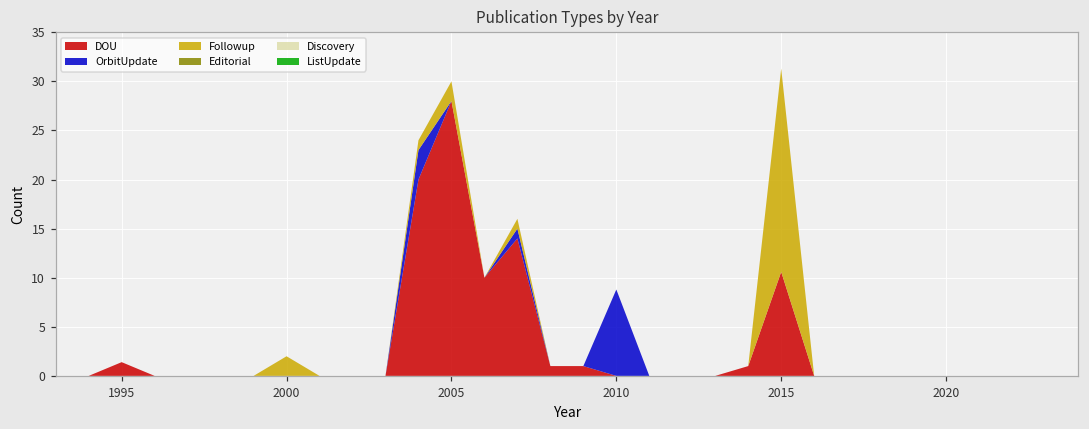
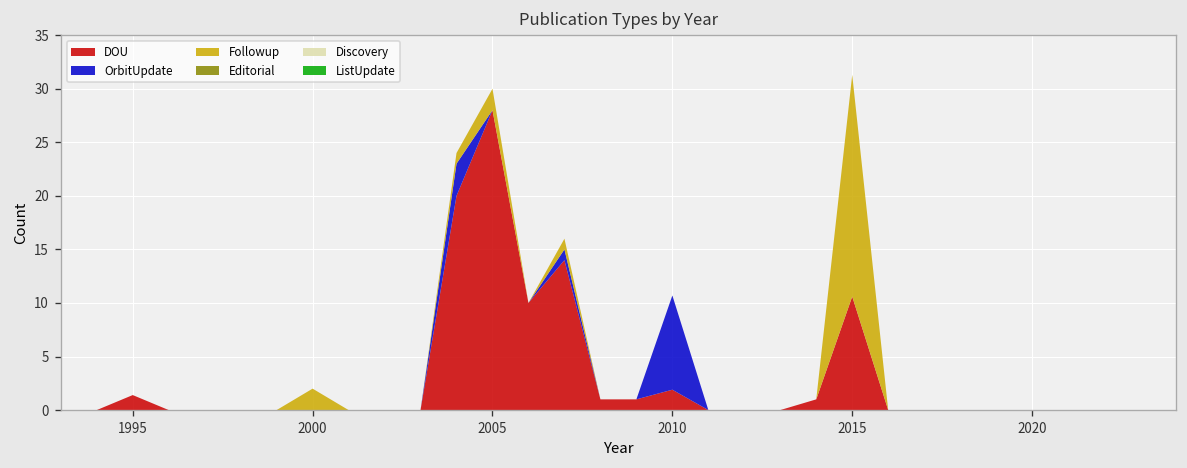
DOU, 2010: 0 -> 2
